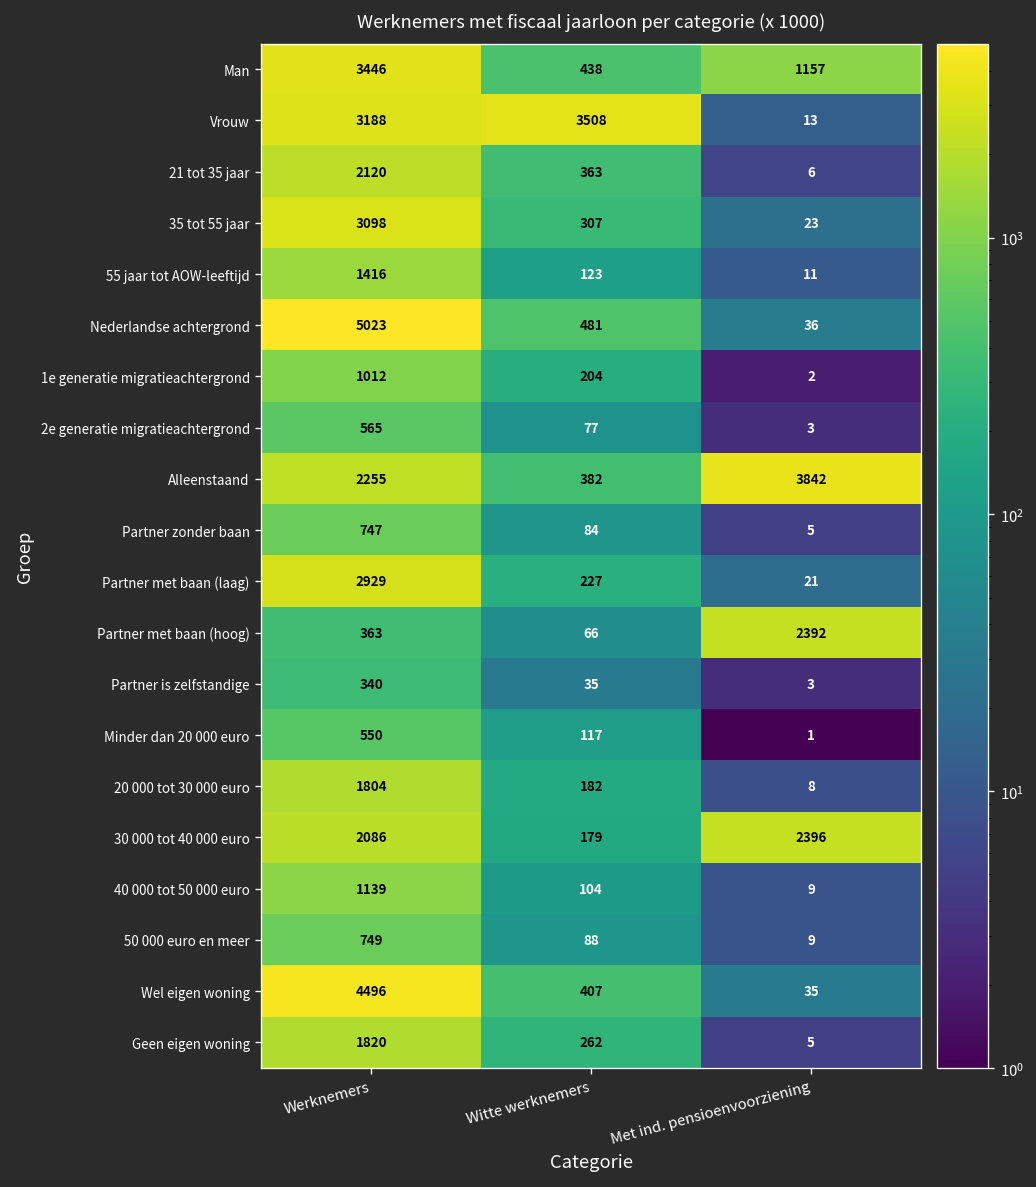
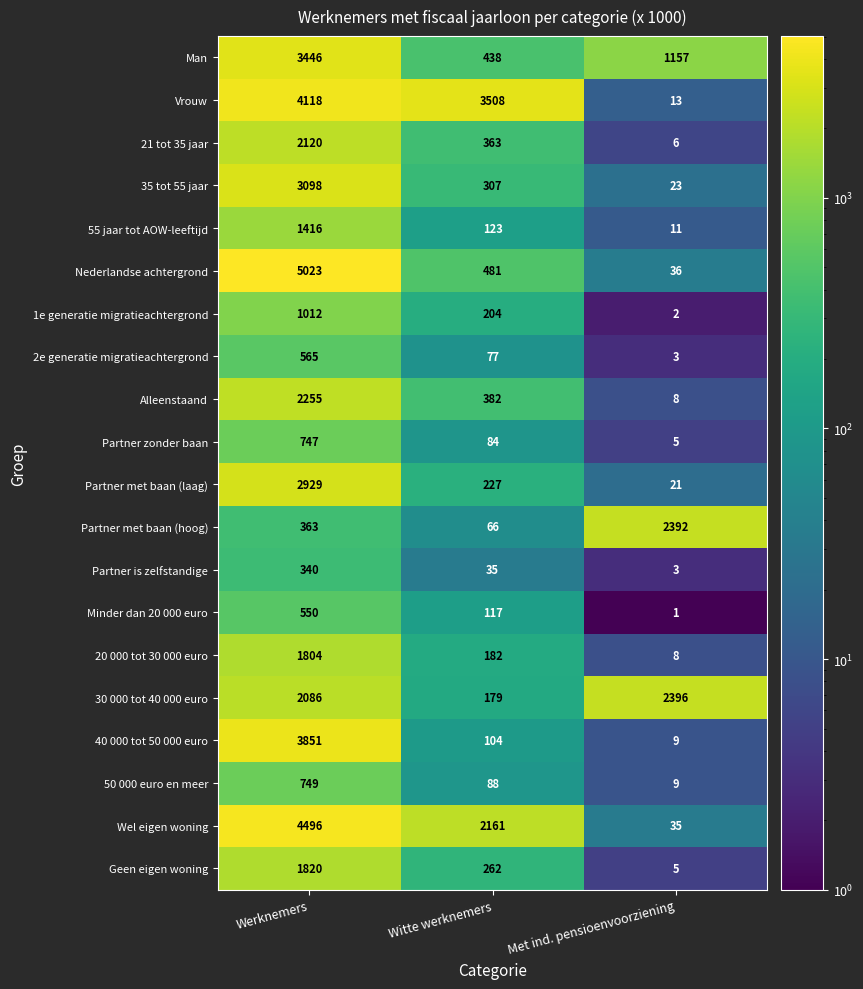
Vrouw, Werknemers: 3188 -> 4118
Alleenstaand, Met ind. pensioenvoorziening: 3842 -> 8
40 000 tot 50 000 euro, Werknemers: 1139 -> 3851
Wel eigen woning, Witte werknemers: 407 -> 2161
